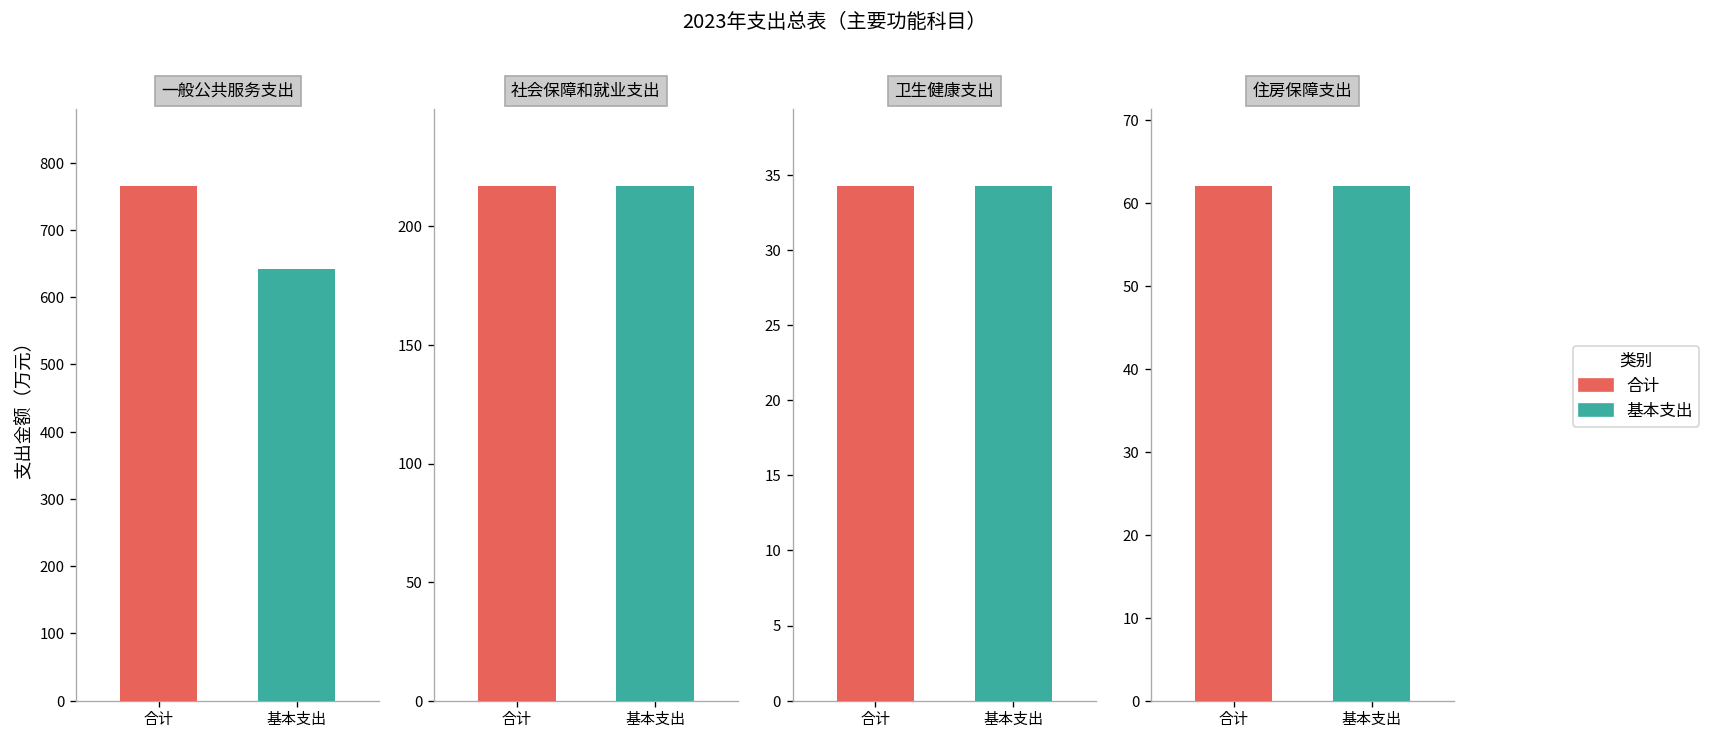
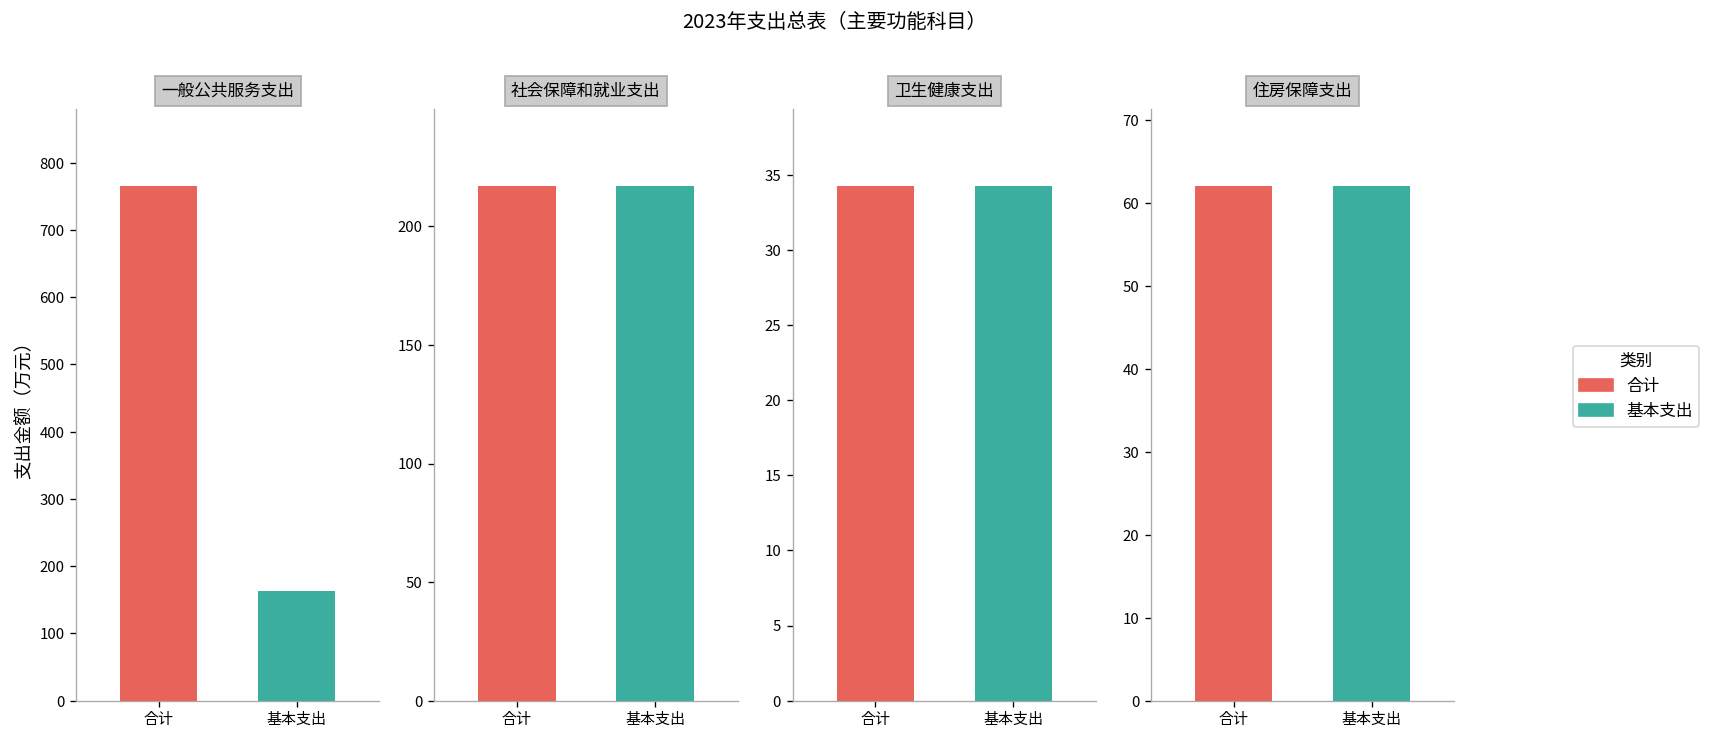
一般公共服务支出, 基本支出: 640 -> 160
